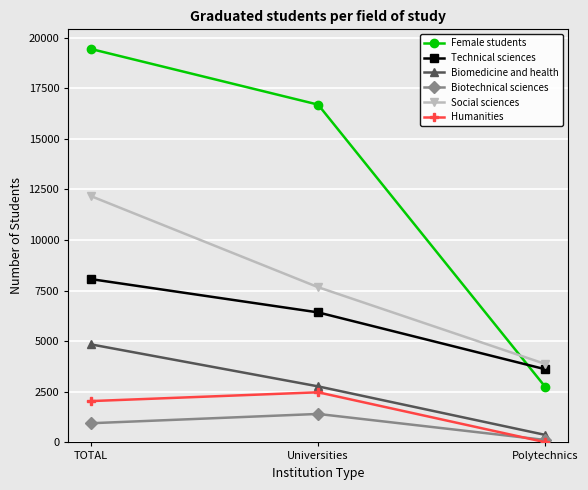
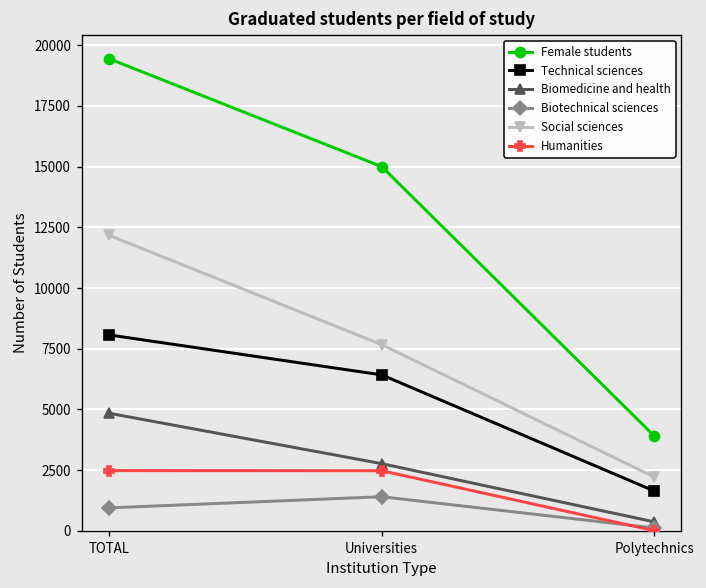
Humanities, TOTAL: 2000 -> 2500
Female students, Universities: 16700 -> 15000
Female students, Polytechnics: 2700 -> 3900
Technical sciences, Polytechnics: 3600 -> 1600
Social sciences, Polytechnics: 3900 -> 2200
